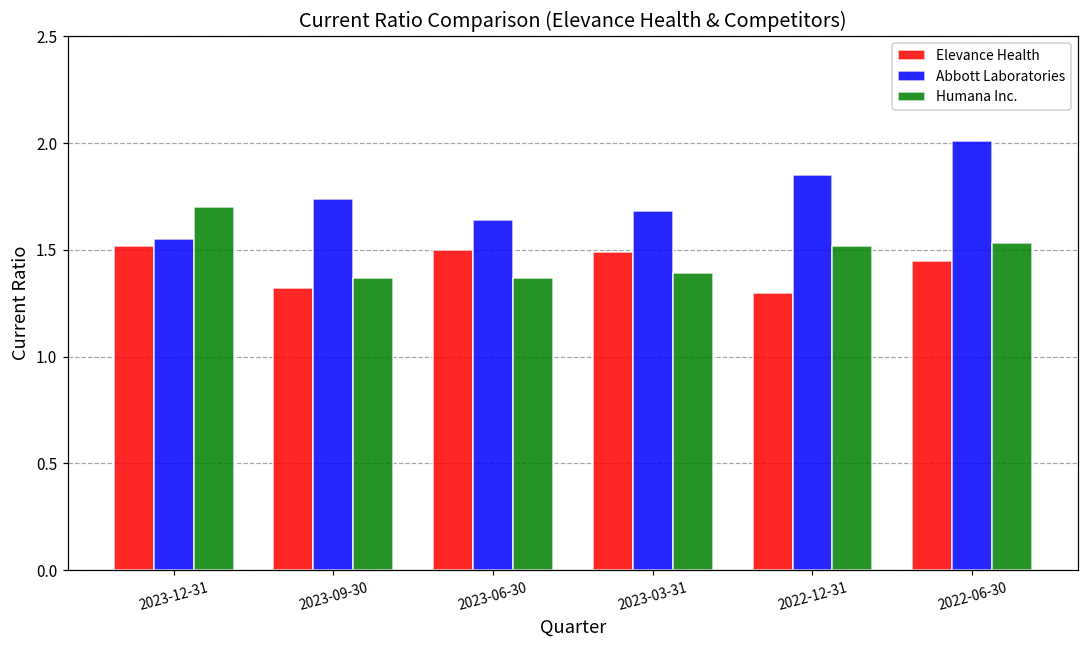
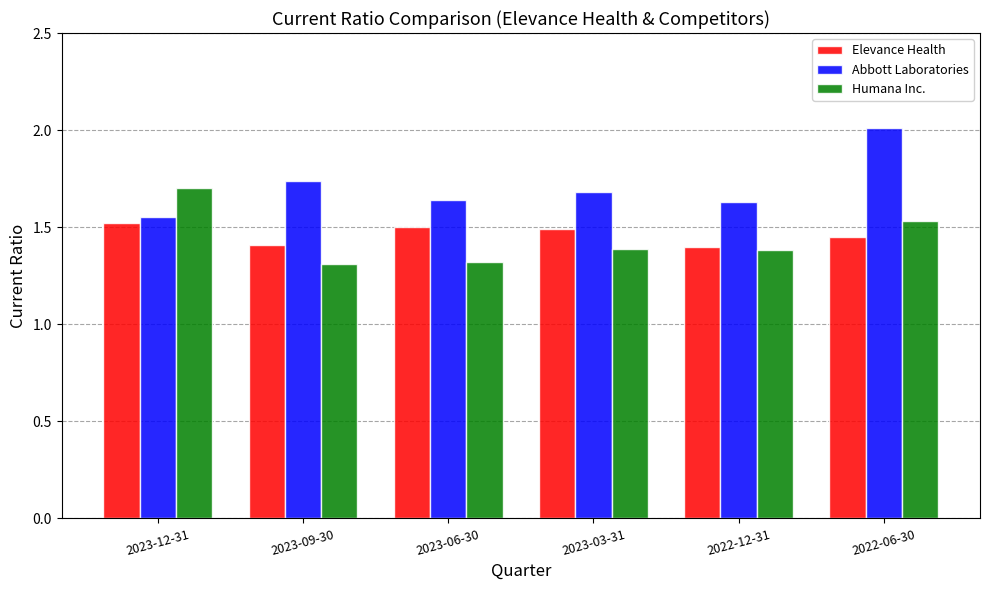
Elevance Health, 2023-09-30: 1.32 -> 1.41
Humana Inc., 2023-09-30: 1.37 -> 1.31
Humana Inc., 2023-06-30: 1.37 -> 1.32
Elevance Health, 2022-12-31: 1.3 -> 1.4
Abbott Laboratories, 2022-12-31: 1.85 -> 1.63
Humana Inc., 2022-12-31: 1.52 -> 1.38
